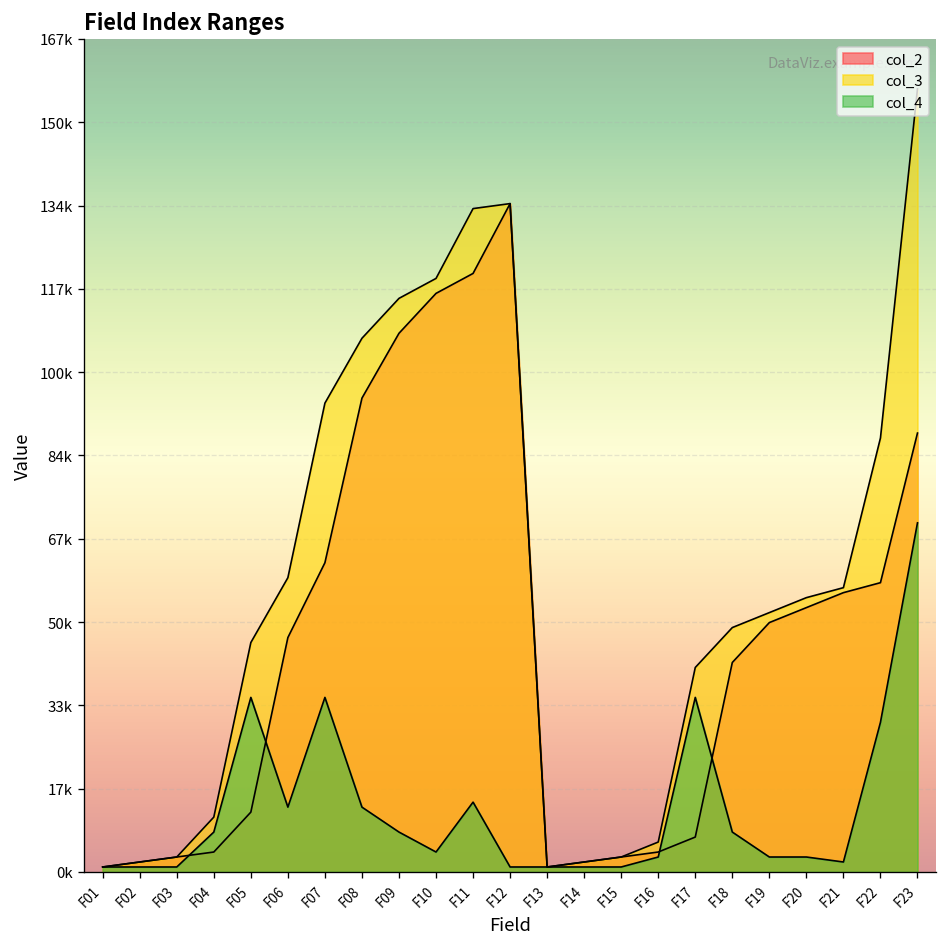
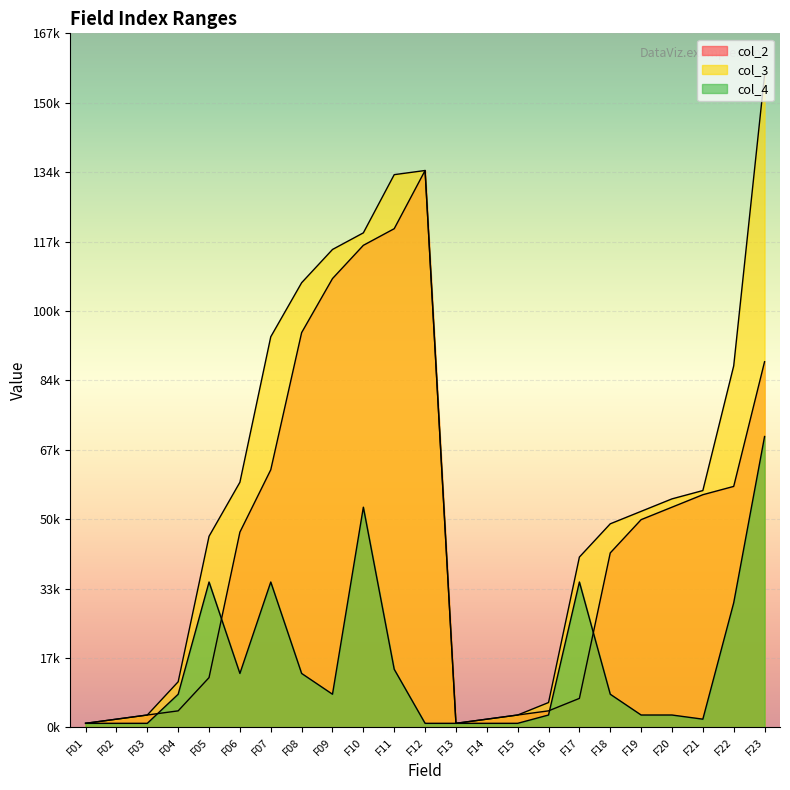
col_4, F10: 4000 -> 53000
